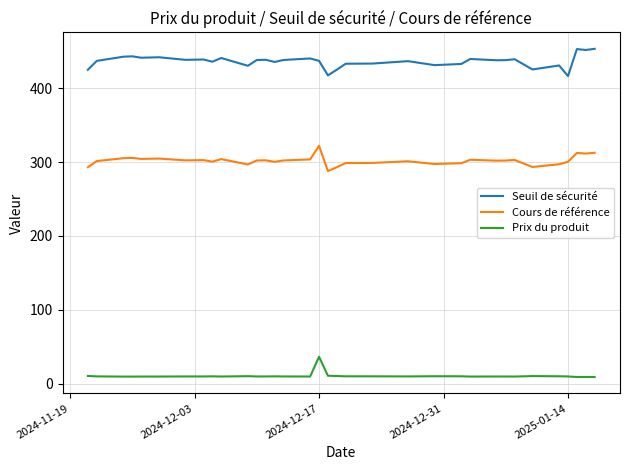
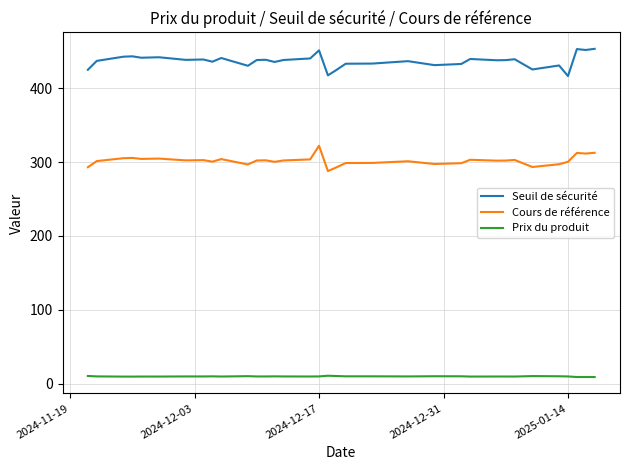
Seuil de sécurité, 2024-12-17: 440 -> 450
Prix du produit, 2024-12-17: 40 -> 10
